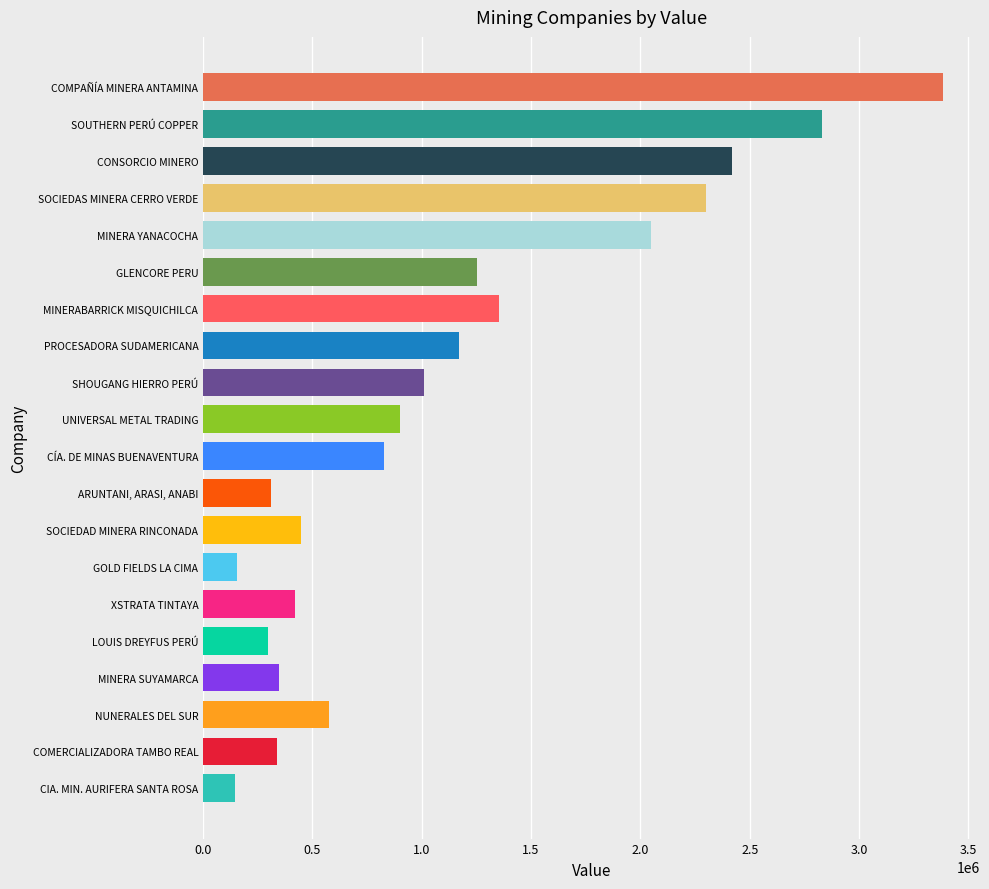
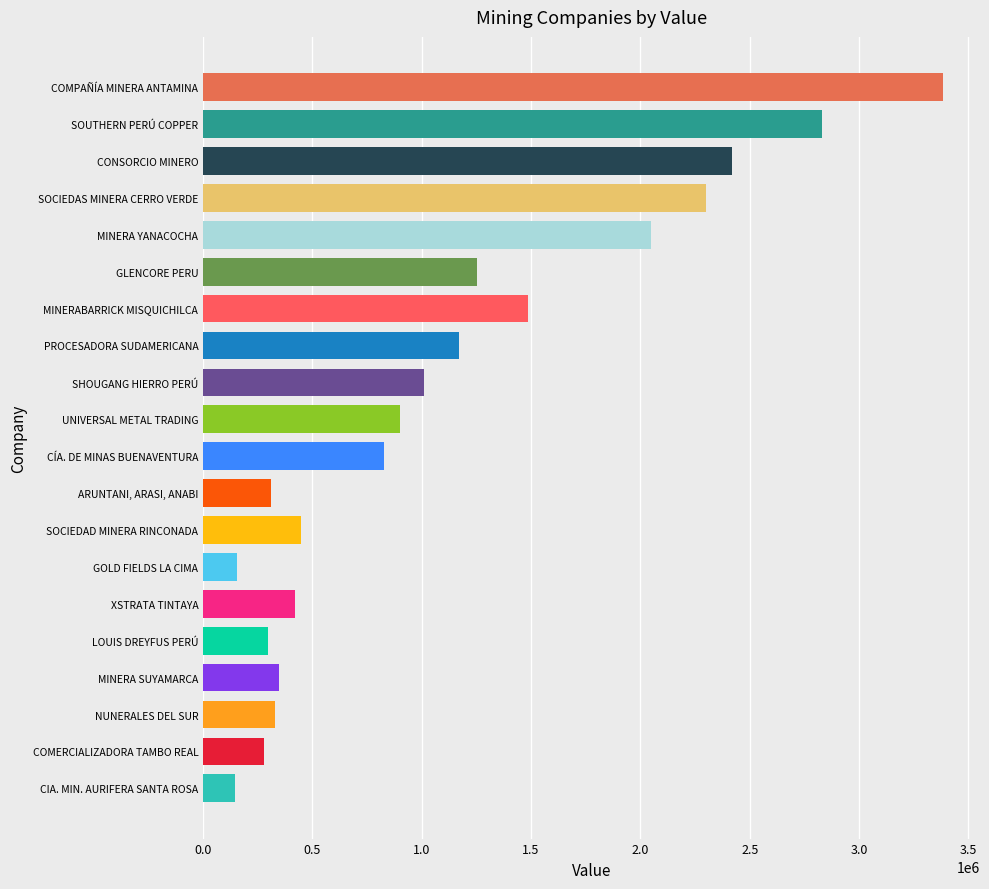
MINERABARRICK MISQUICHILCA: 1350000 -> 1490000
NUNERALES DEL SUR: 570000 -> 330000
COMERCIALIZADORA TAMBO REAL: 340000 -> 280000
